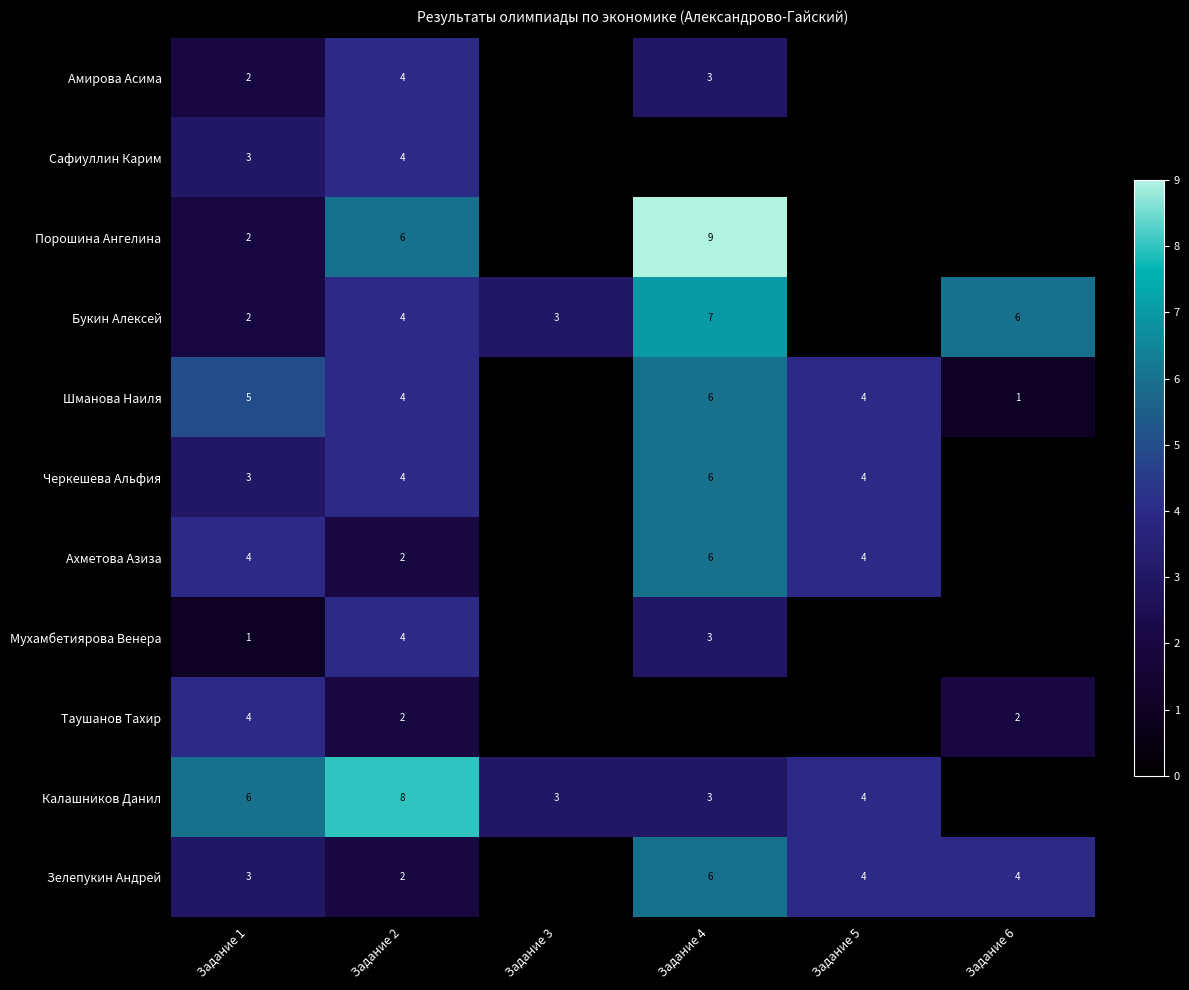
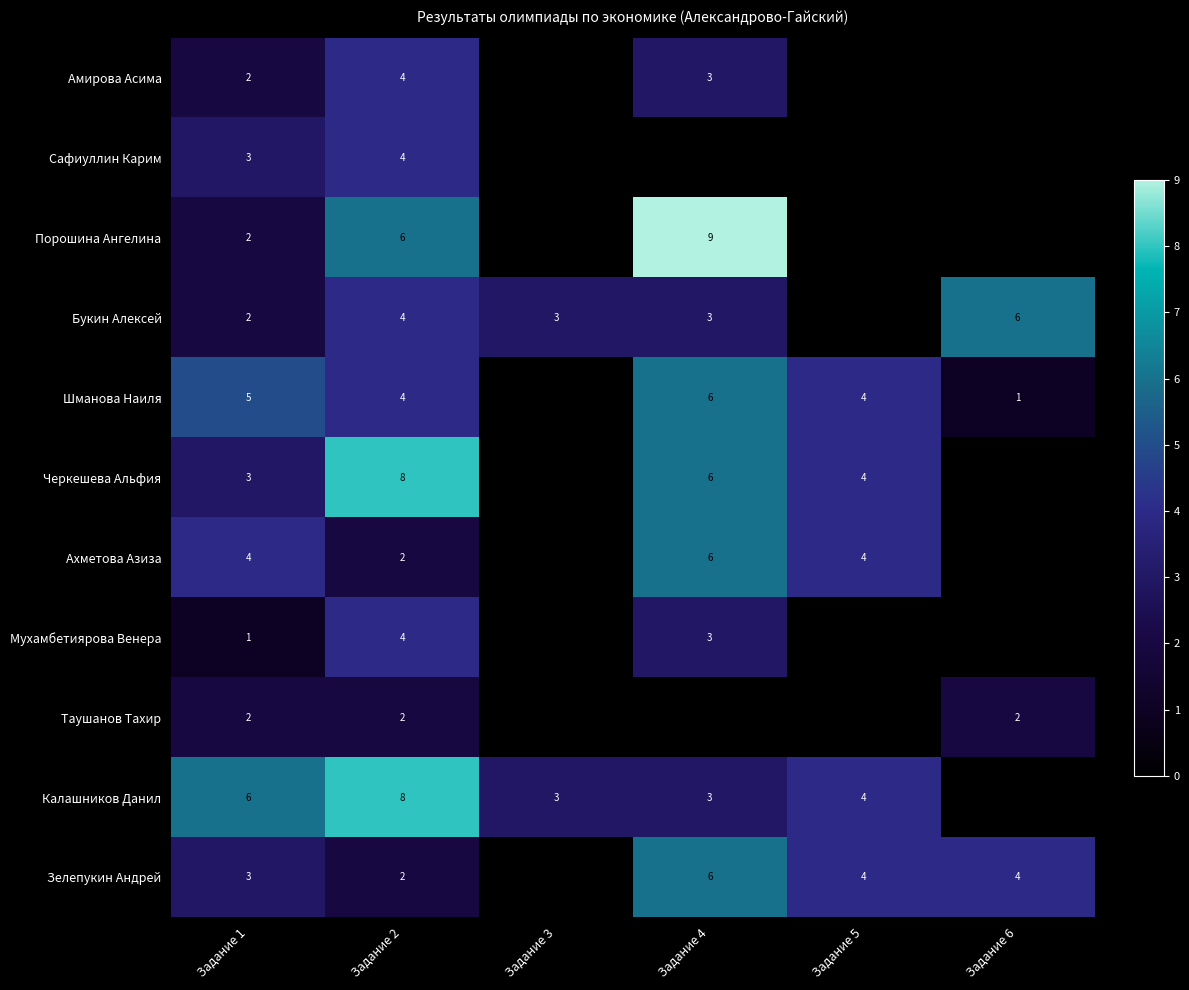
Букин Алексей, Задание 4: 7 -> 3
Черкешева Альфия, Задание 2: 4 -> 8
Таушанов Тахир, Задание 1: 4 -> 2
